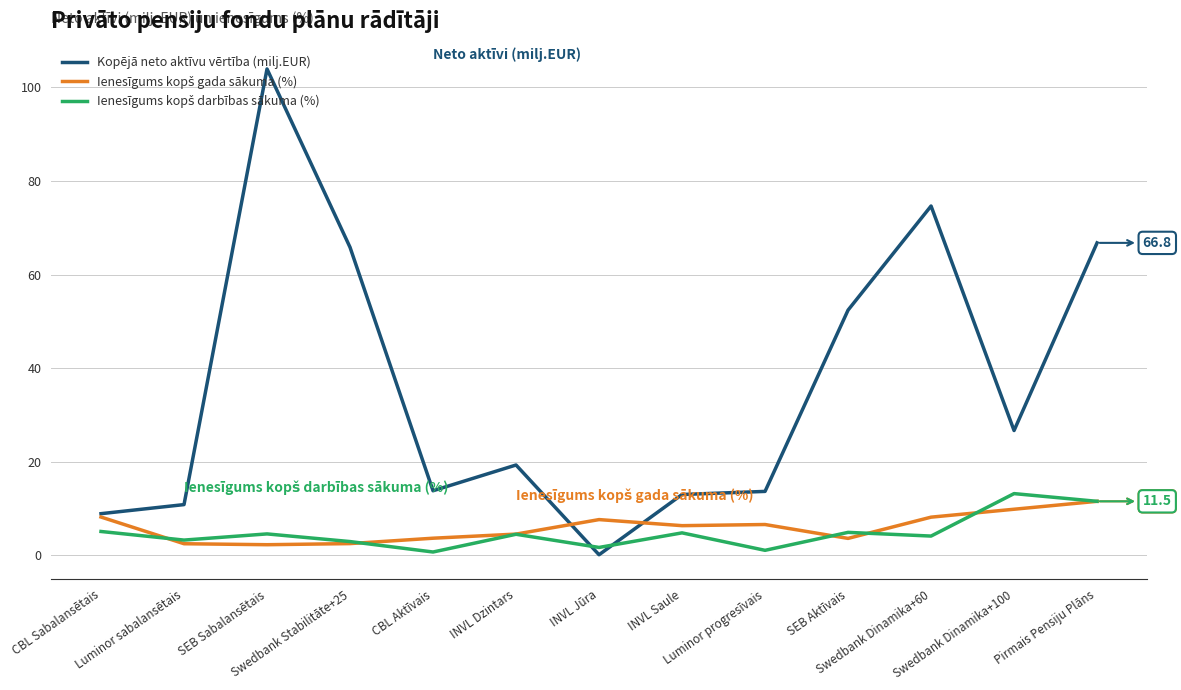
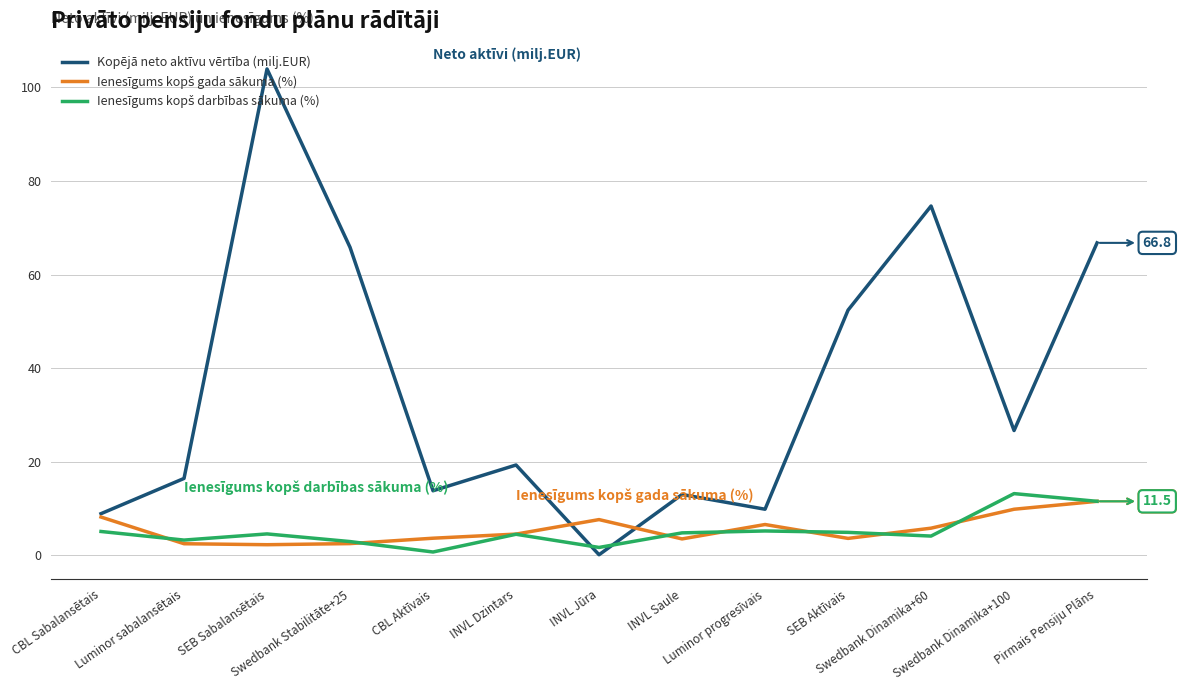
Kopējā neto aktīvu vērtība (milj.EUR), Luminor sabalansētais: 11 -> 16
Ienesīgums kopš gada sākuma (%), INVL Saule: 6 -> 3
Kopējā neto aktīvu vērtība (milj.EUR), Luminor progresīvais: 14 -> 10
Ienesīgums kopš darbības sākuma (%), Luminor progresīvais: 1 -> 5
Ienesīgums kopš gada sākuma (%), Swedbank Dinamika+60: 8 -> 6
